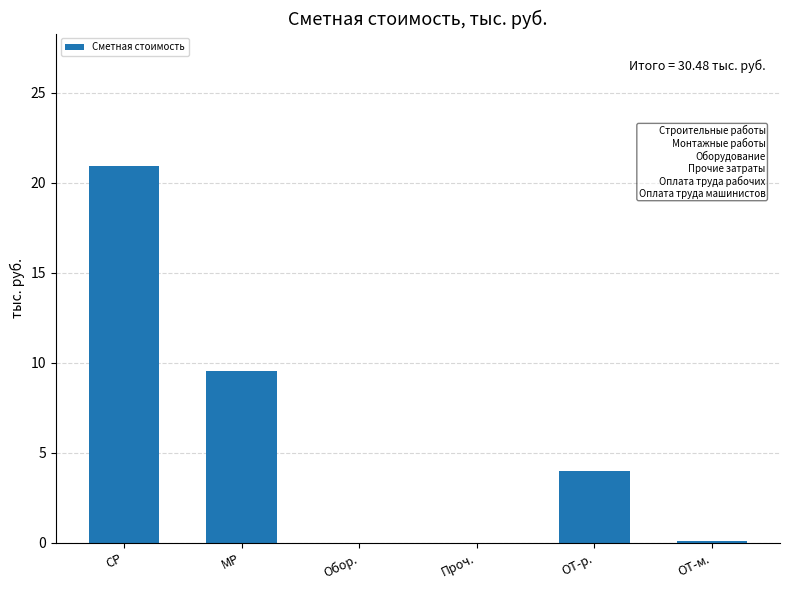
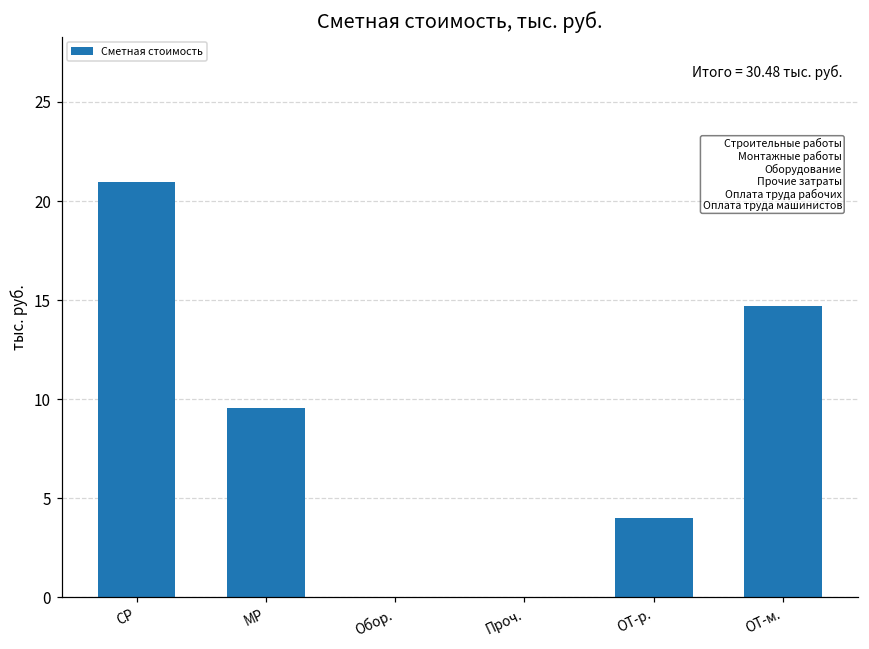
ОТ-м.: 0.1 -> 14.7
